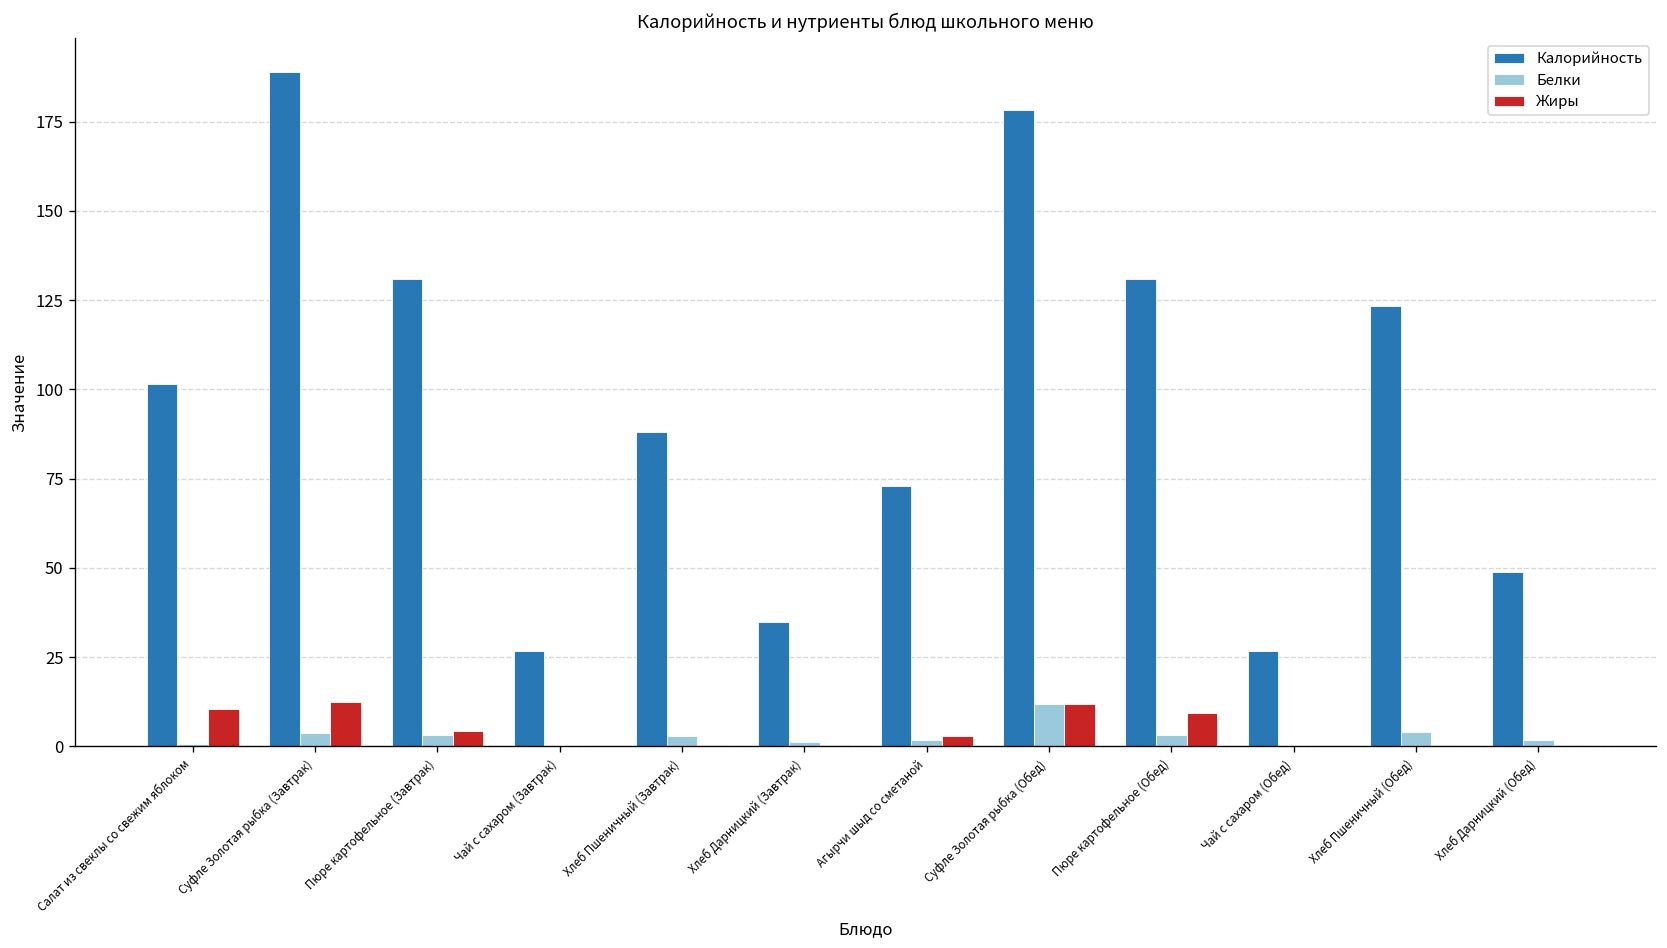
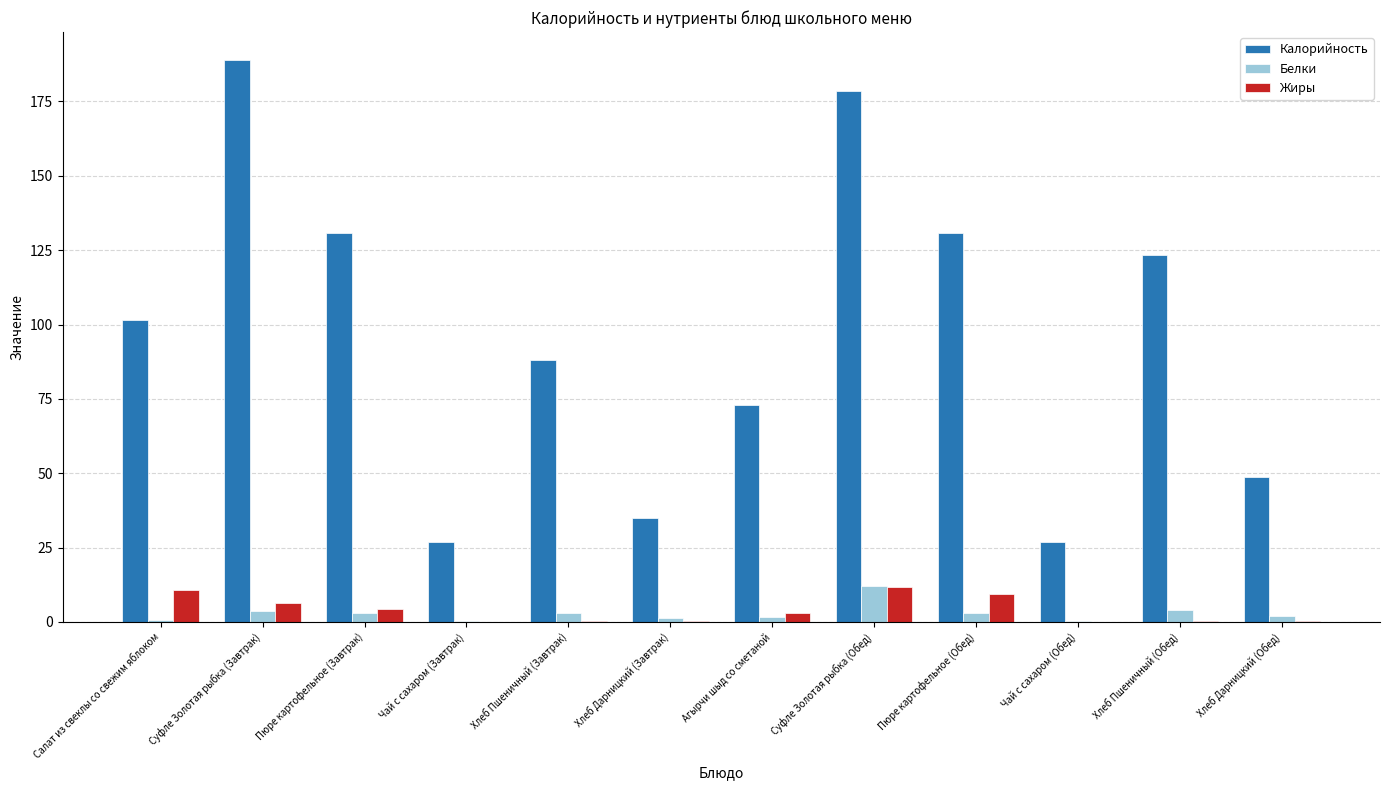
Жиры, Суфле Золотая рыбка (Завтрак): 13 -> 6
